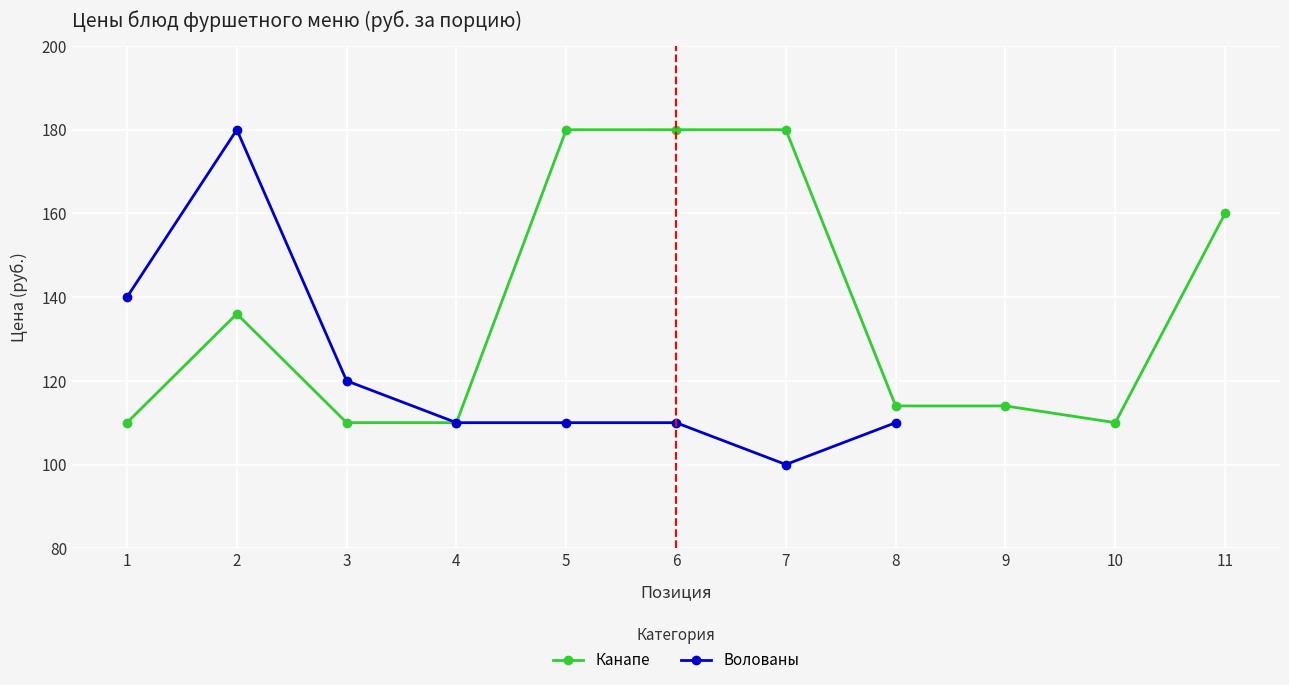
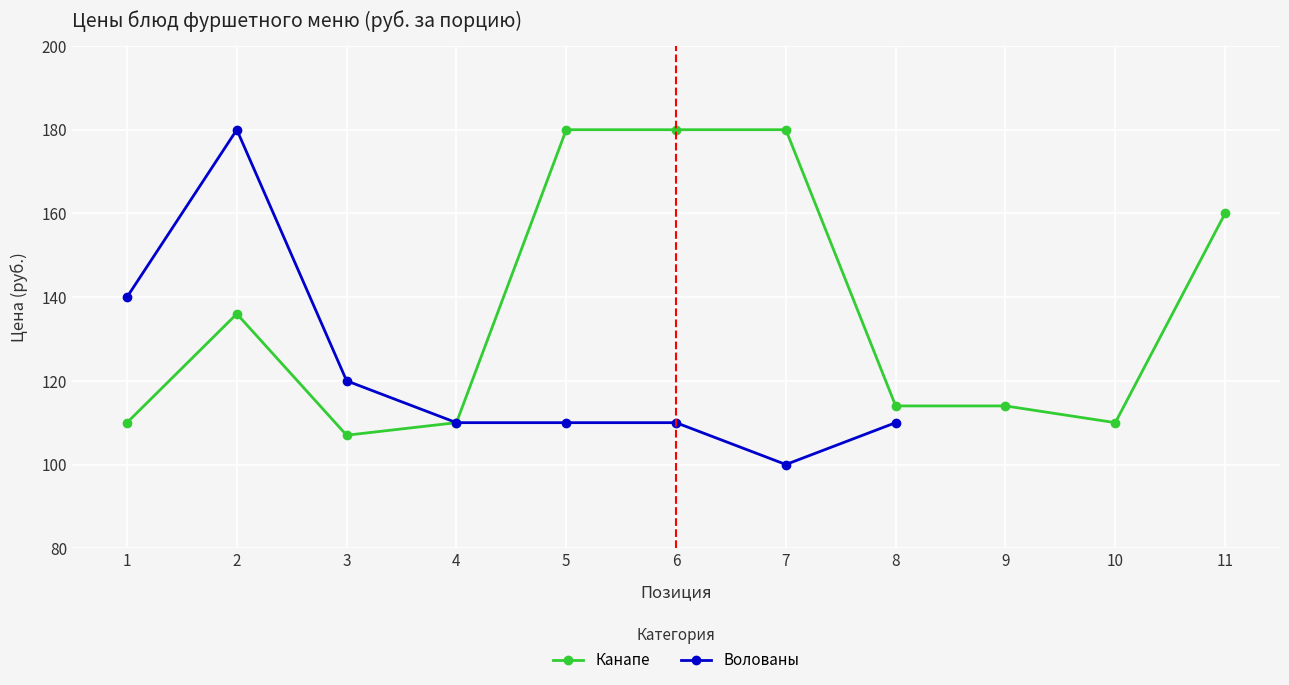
Канапе, 3: 110 -> 107
